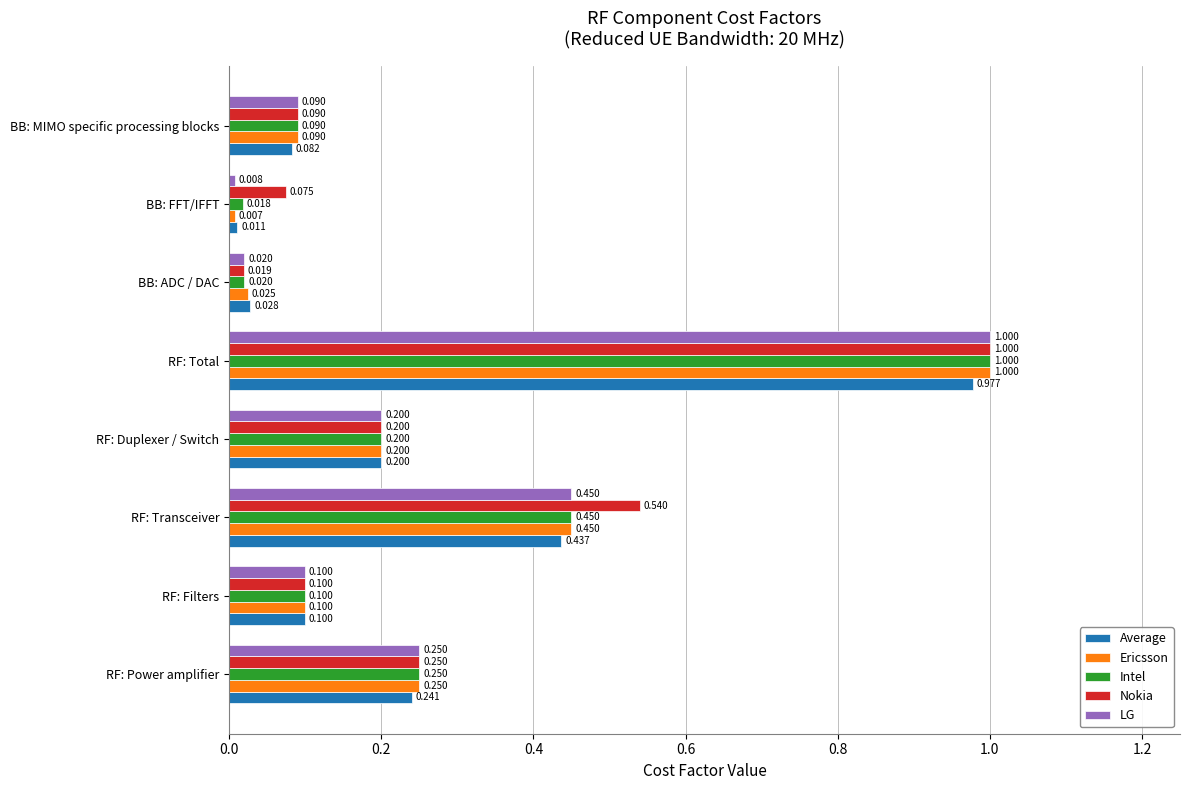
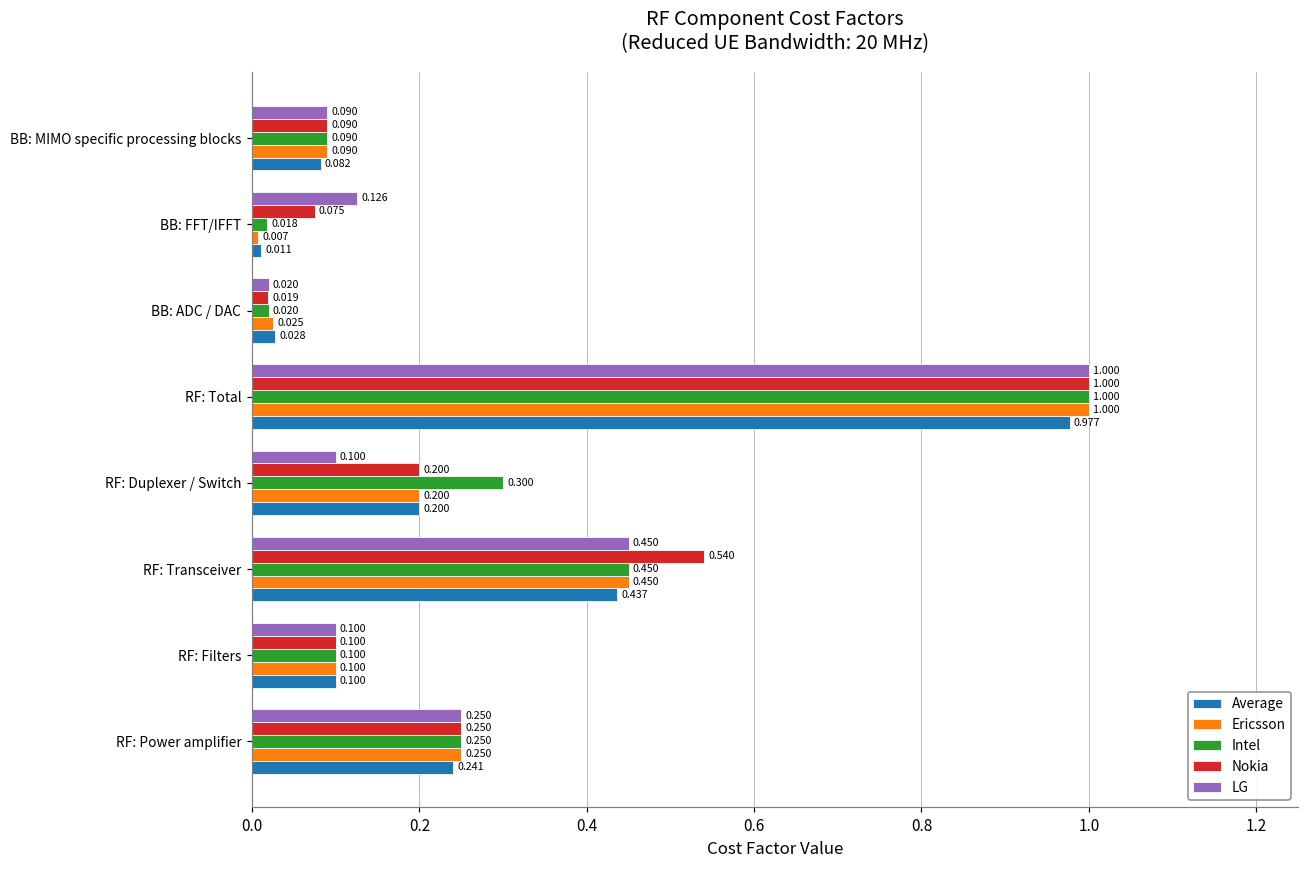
LG, BB: FFT/IFFT: 0.008 -> 0.126
LG, RF: Duplexer / Switch: 0.200 -> 0.100
Intel, RF: Duplexer / Switch: 0.200 -> 0.300
